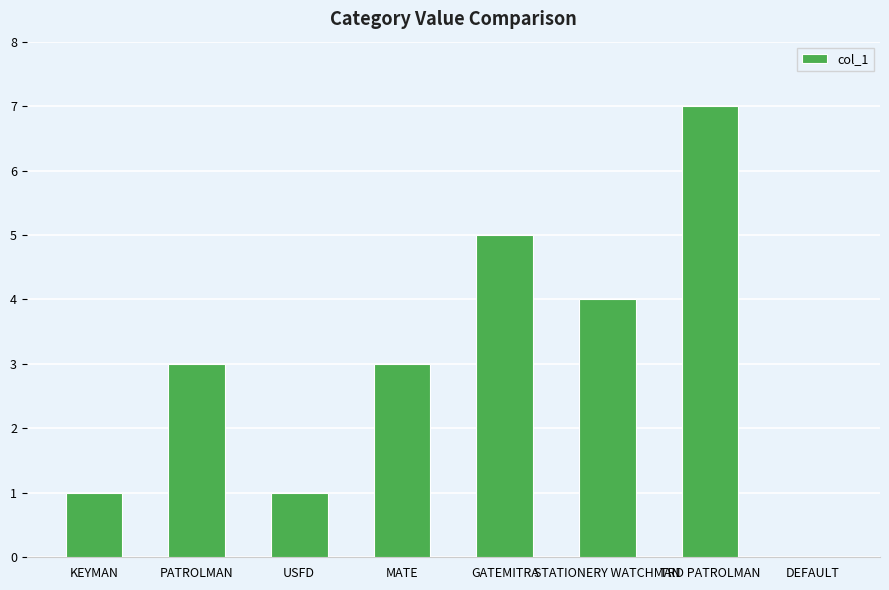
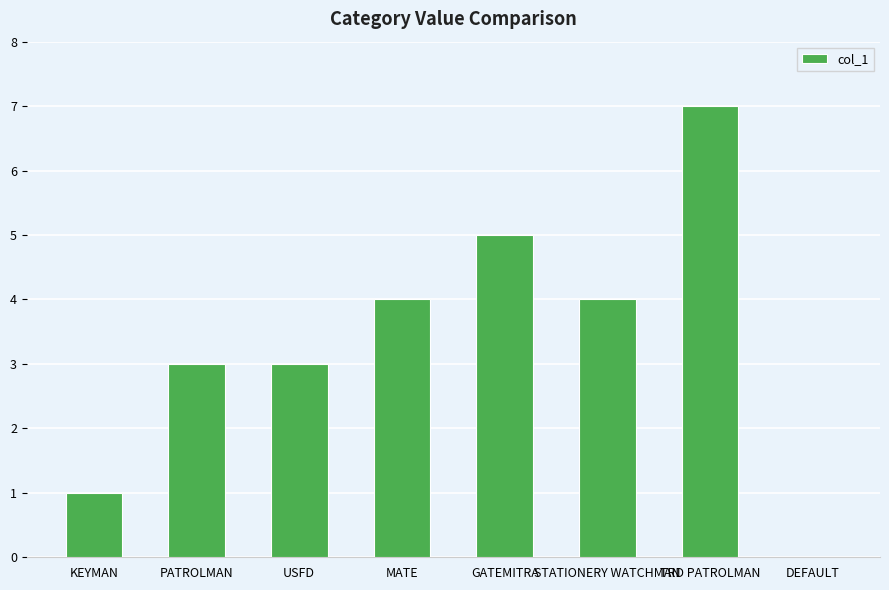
USFD: 1 -> 3
MATE: 3 -> 4
